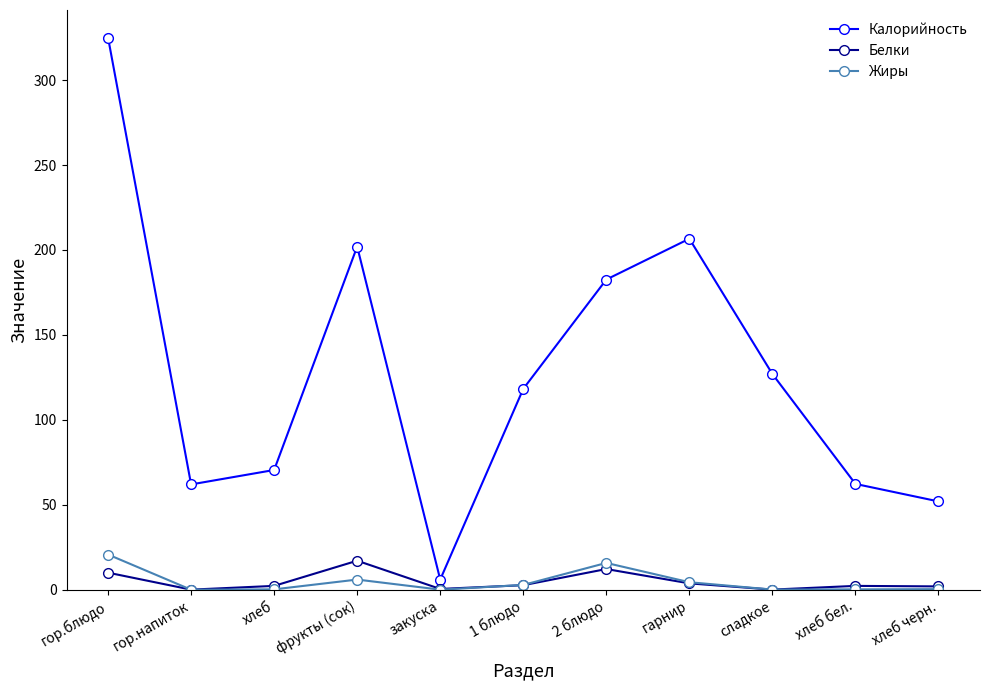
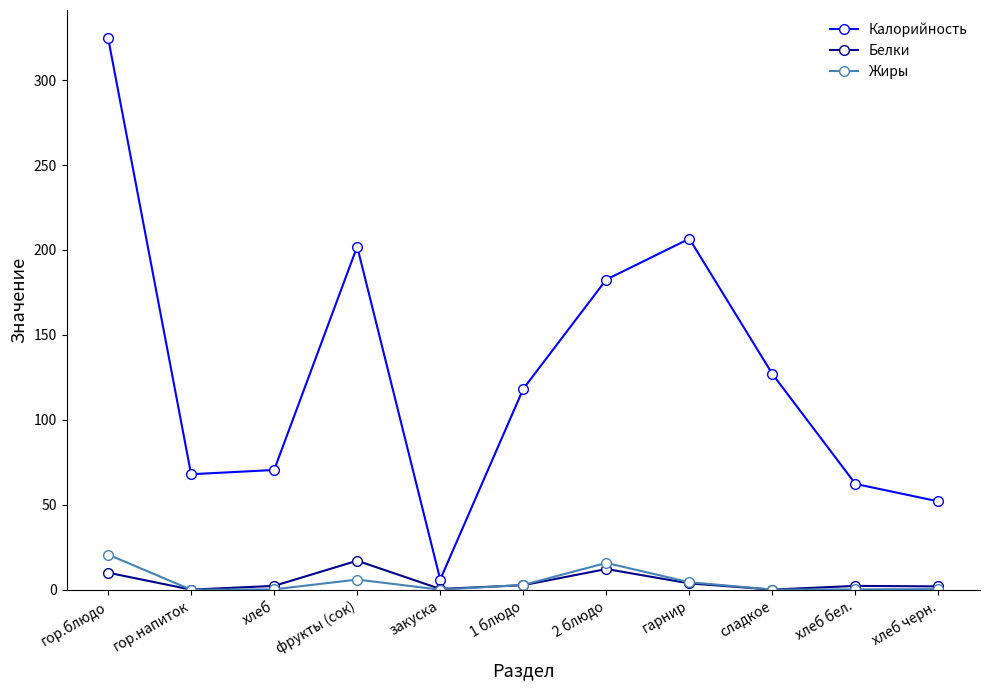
Калорийность, гор.напиток: 62 -> 68
